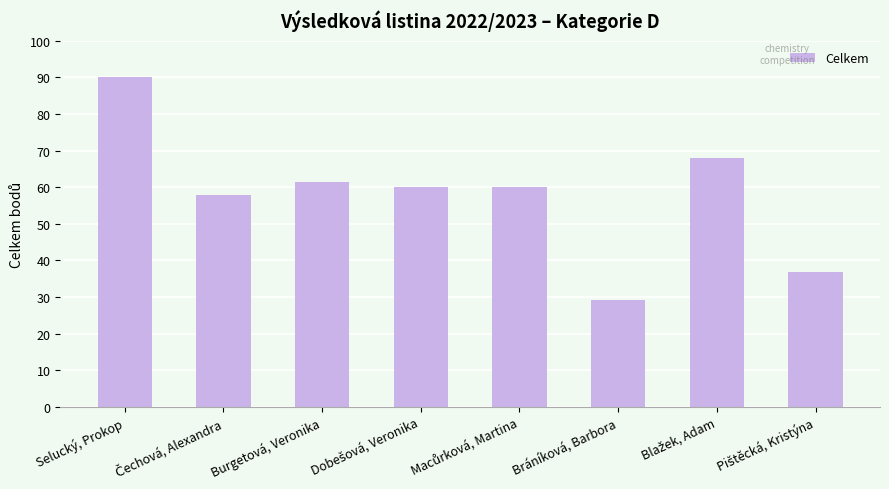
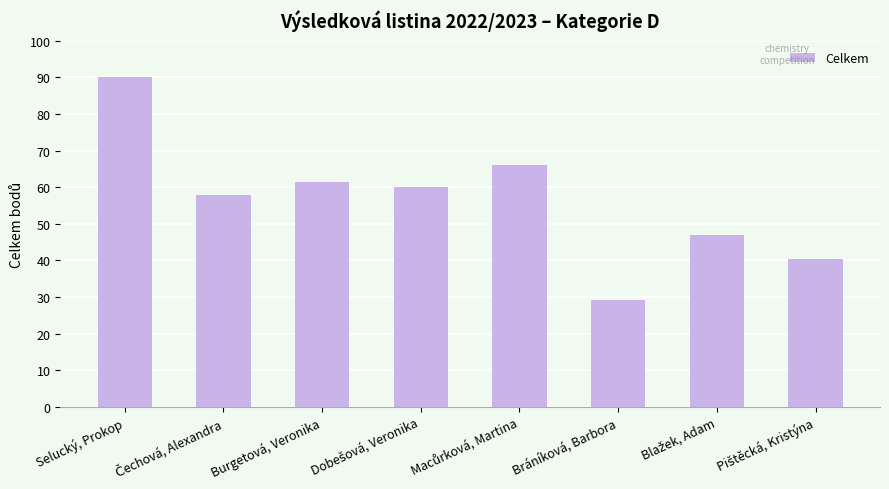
Macůrková, Martina: 60 -> 66
Blažek, Adam: 68 -> 47
Pištěcká, Kristýna: 37 -> 41
